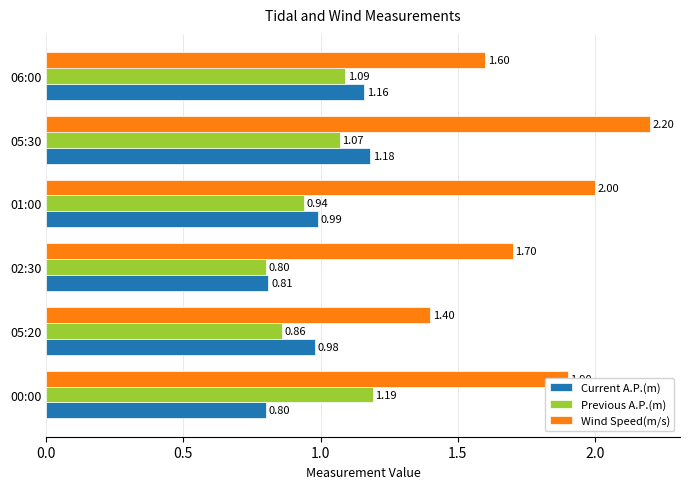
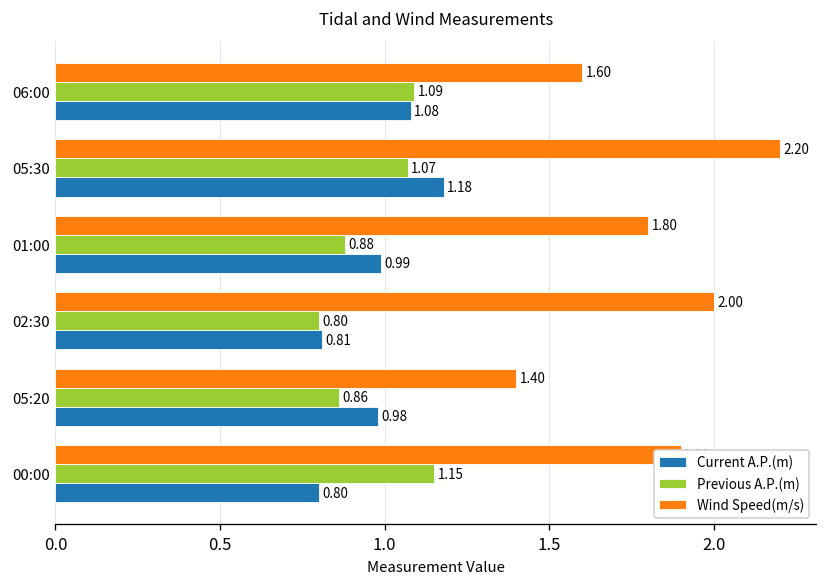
Current A.P.(m), 06:00: 1.16 -> 1.08
Wind Speed(m/s), 01:00: 2.00 -> 1.80
Previous A.P.(m), 01:00: 0.94 -> 0.88
Wind Speed(m/s), 02:30: 1.70 -> 2.00
Previous A.P.(m), 00:00: 1.19 -> 1.15
